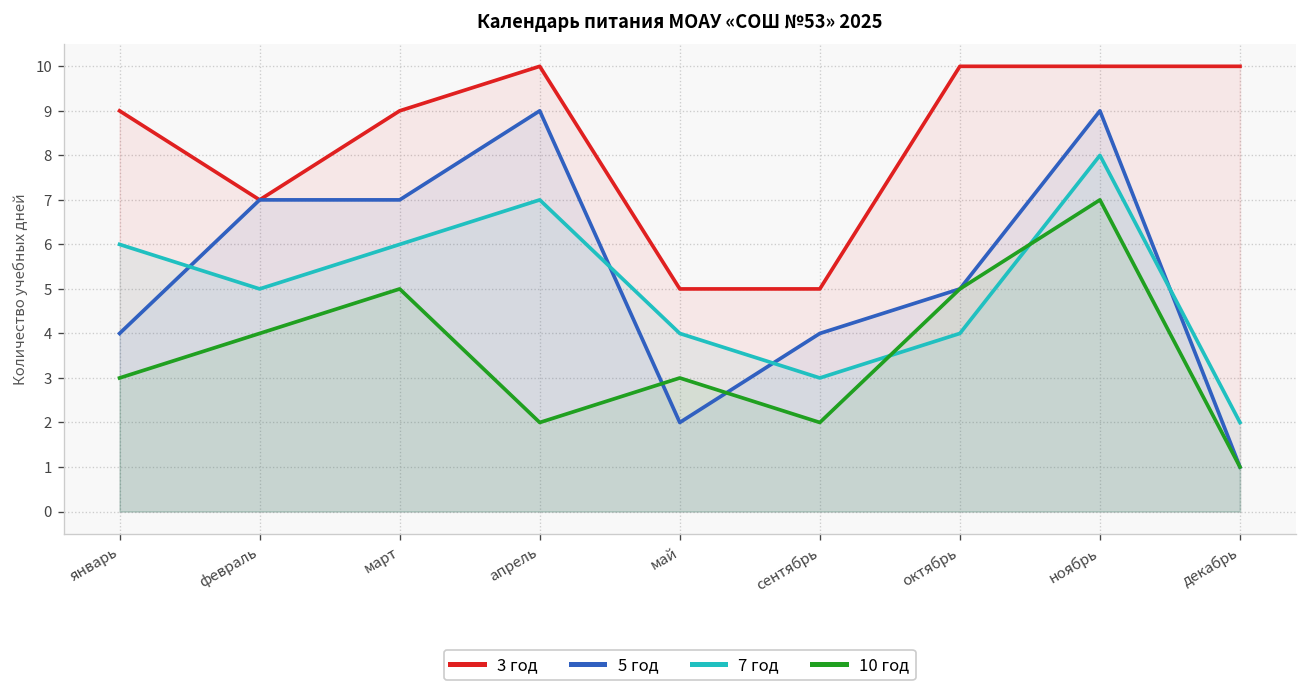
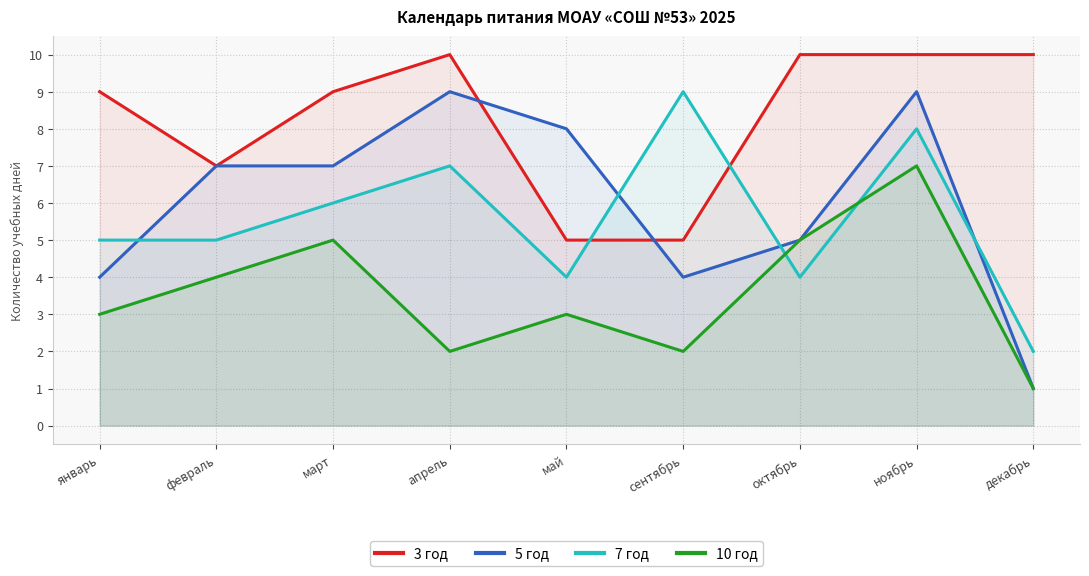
7 год, январь: 6 -> 5
5 год, май: 2 -> 8
7 год, сентябрь: 3 -> 9
